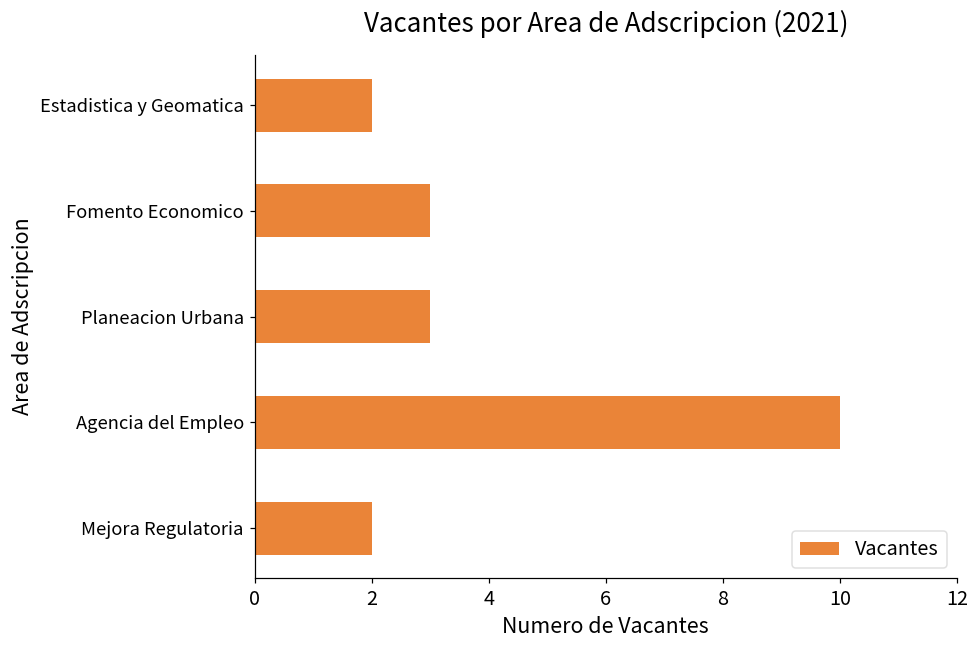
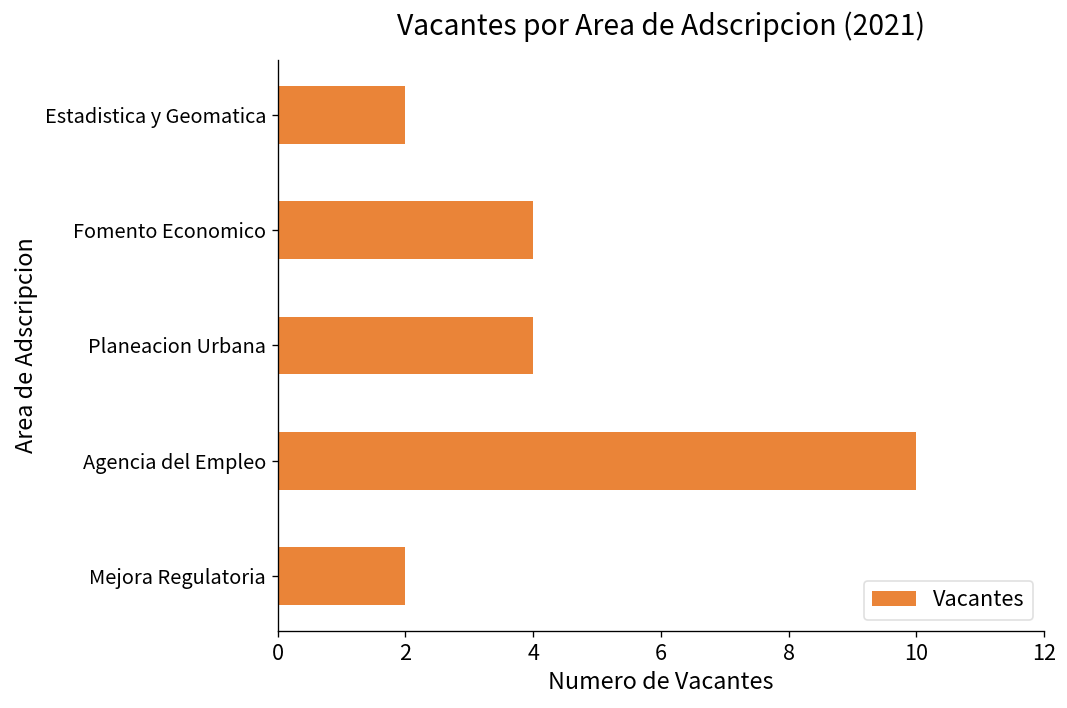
Fomento Economico: 3 -> 4
Planeacion Urbana: 3 -> 4
